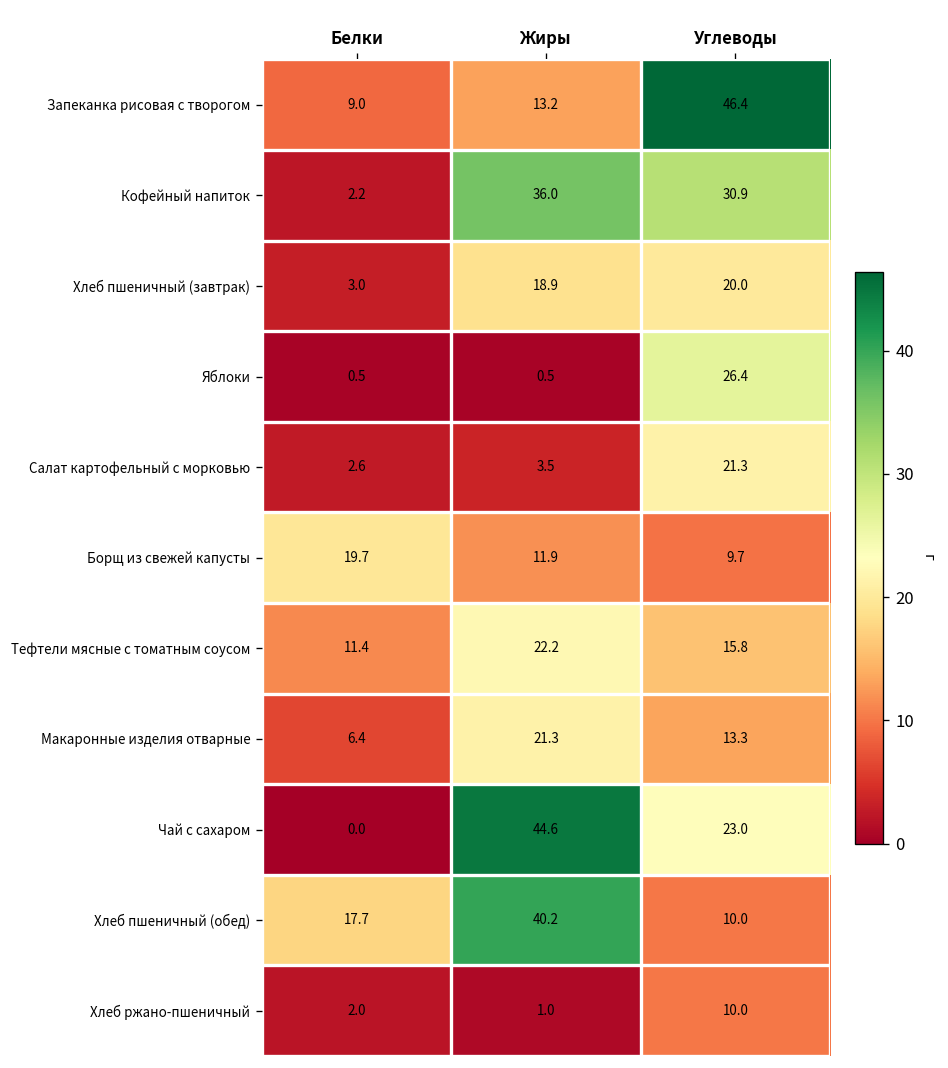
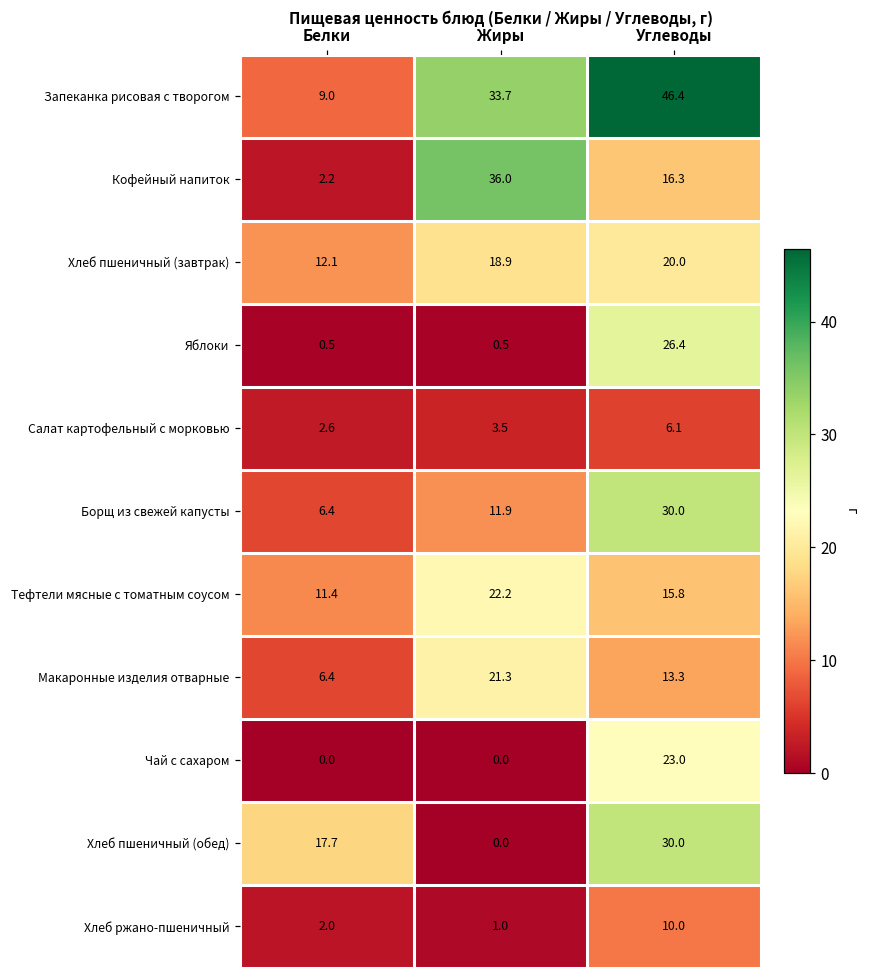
Запеканка рисовая с творогом, Жиры: 13.2 -> 33.7
Кофейный напиток, Углеводы: 30.9 -> 16.3
Хлеб пшеничный (завтрак), Белки: 3.0 -> 12.1
Салат картофельный с морковью, Углеводы: 21.3 -> 6.1
Борщ из свежей капусты, Белки: 19.7 -> 6.4
Борщ из свежей капусты, Углеводы: 9.7 -> 30.0
Чай с сахаром, Жиры: 44.6 -> 0.0
Хлеб пшеничный (обед), Жиры: 40.2 -> 0.0
Хлеб пшеничный (обед), Углеводы: 10.0 -> 30.0
